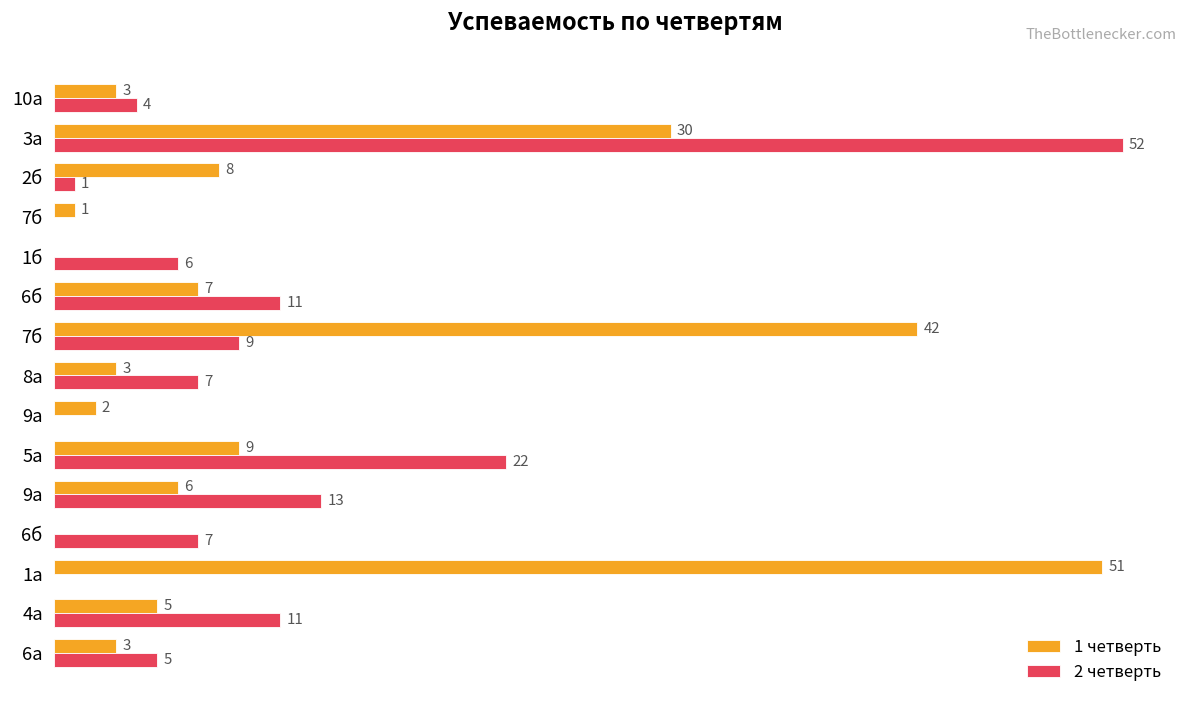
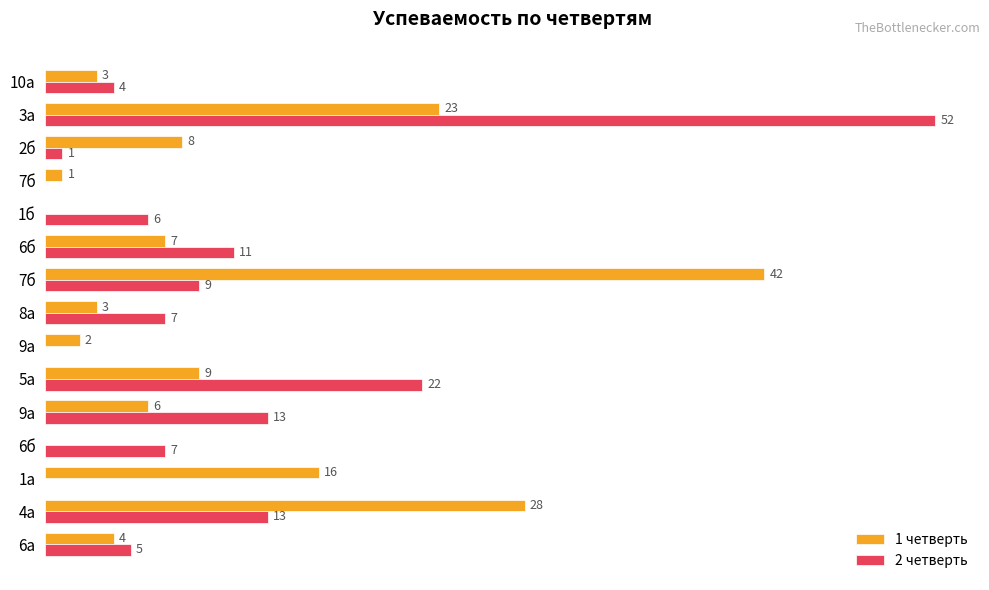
1 четверть, 3а: 30 -> 23
1 четверть, 1а: 51 -> 16
1 четверть, 4а: 5 -> 28
2 четверть, 4а: 11 -> 13
1 четверть, 6а: 3 -> 4
